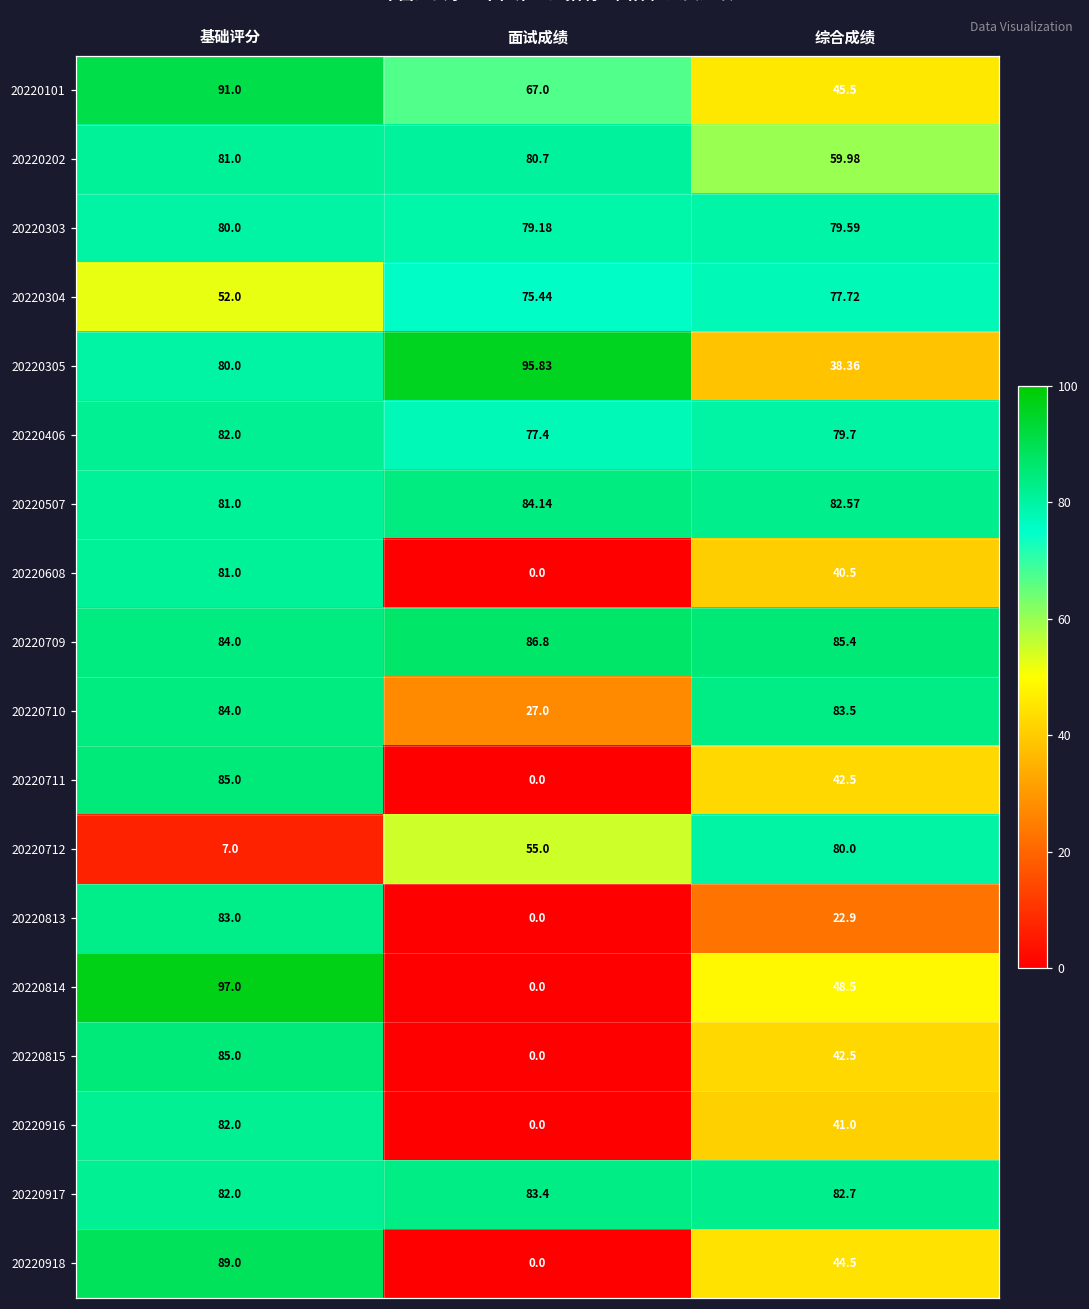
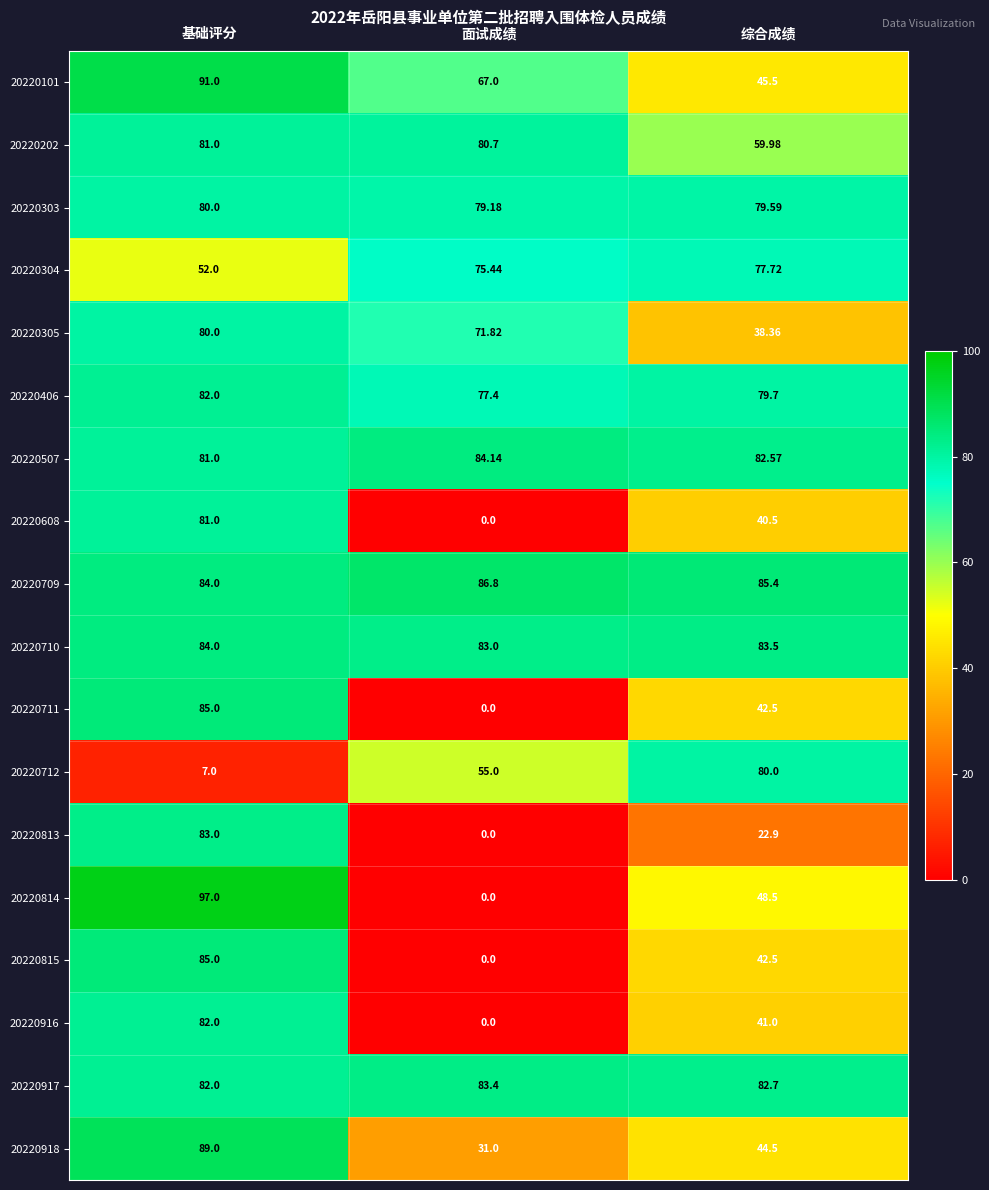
20220305, 面试成绩: 95.83 -> 71.82
20220710, 面试成绩: 27.0 -> 83.0
20220918, 面试成绩: 0.0 -> 31.0
